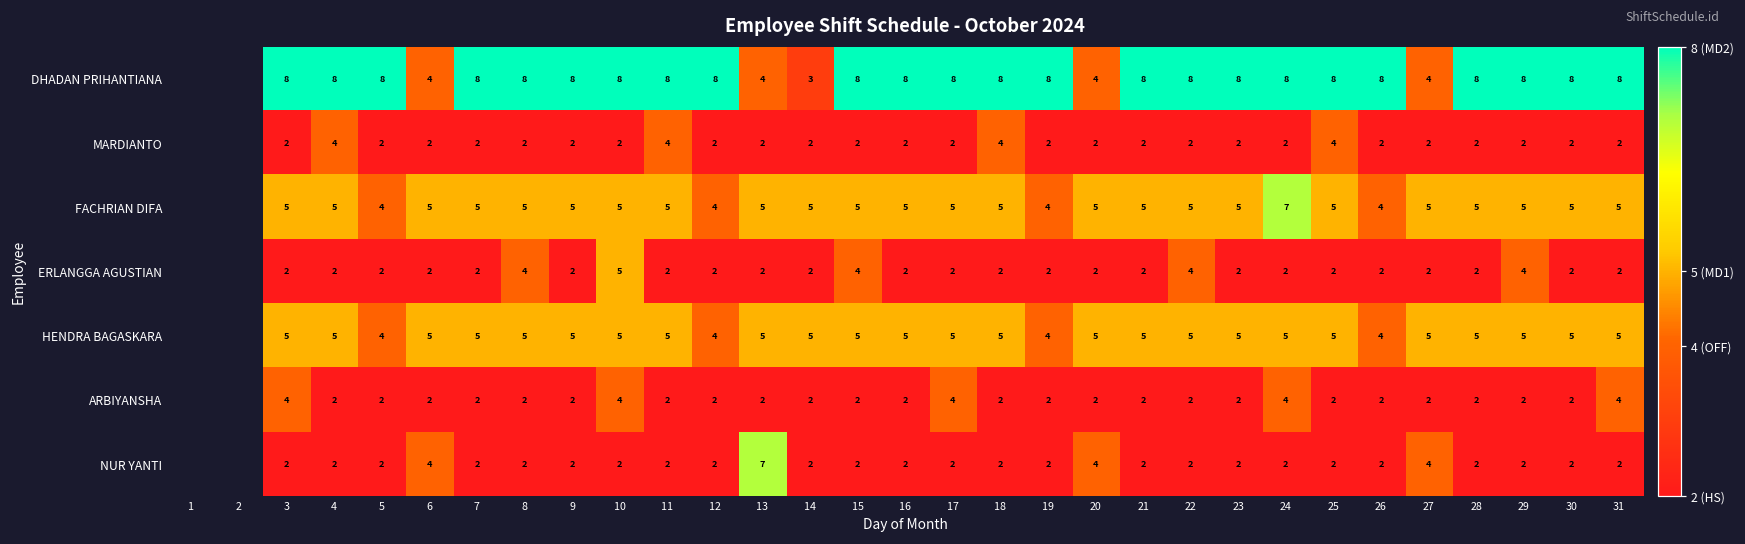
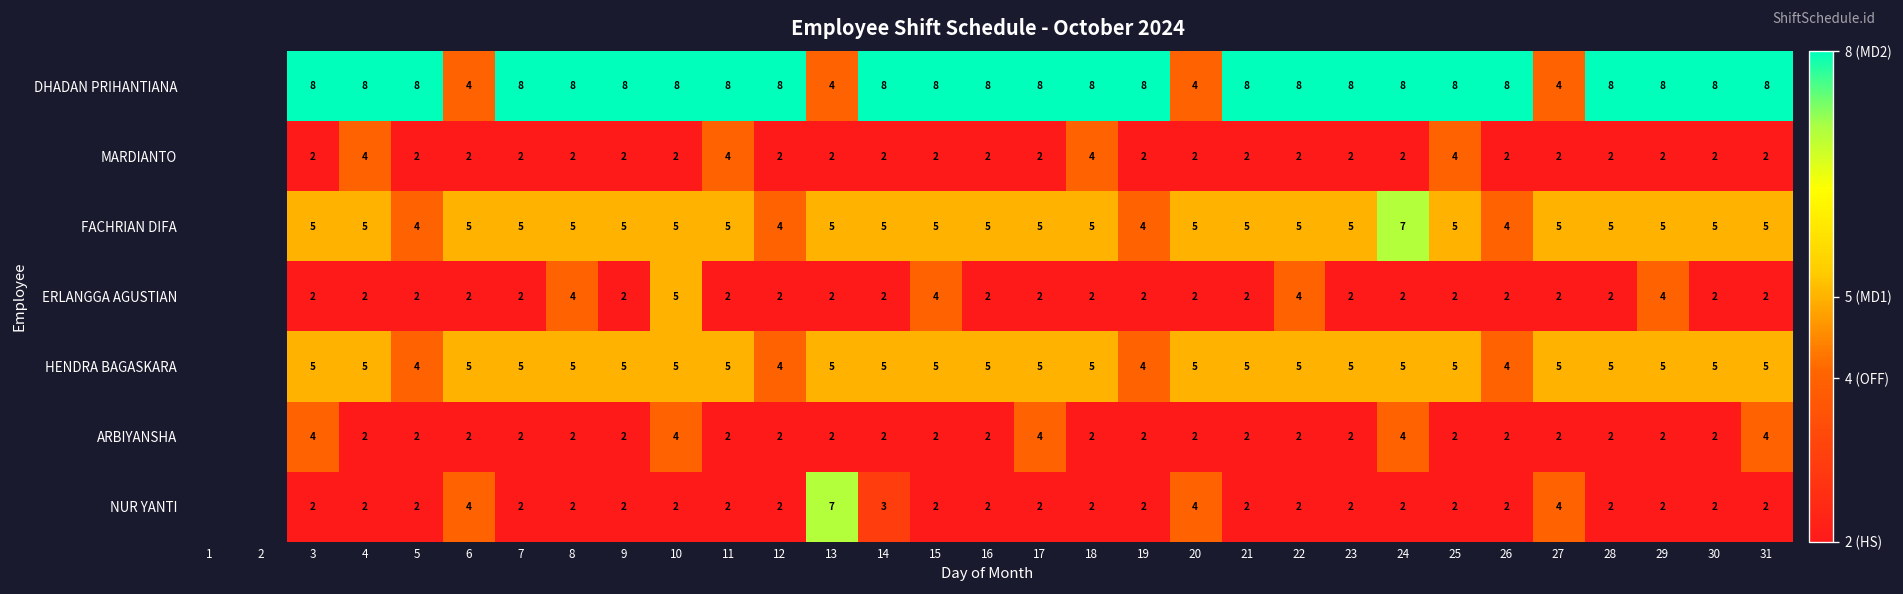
DHADAN PRIHANTIANA, 14: 3 -> 8
NUR YANTI, 14: 2 -> 3
